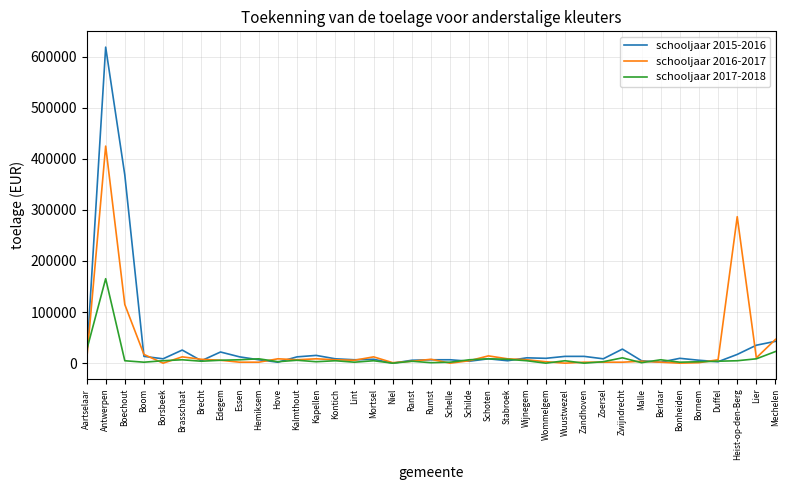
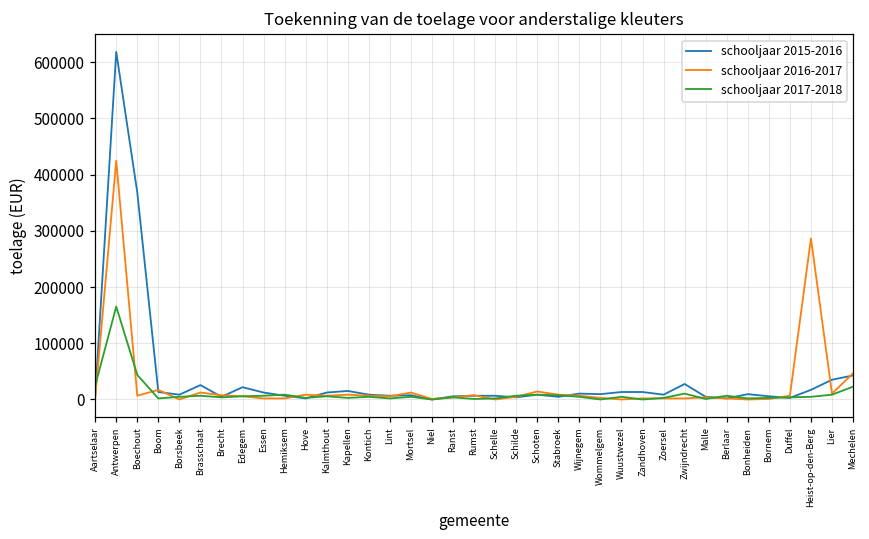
schooljaar 2016-2017, Boechout: 110000 -> 10000
schooljaar 2017-2018, Boechout: 0 -> 40000
